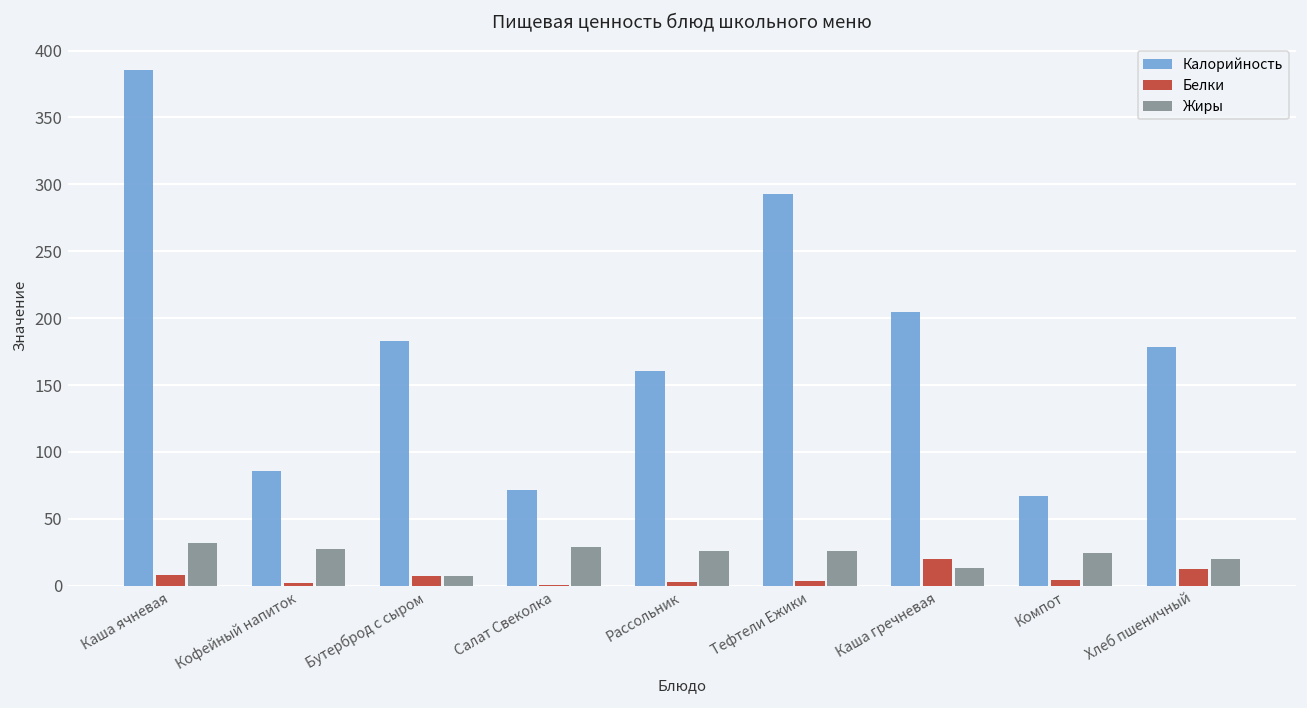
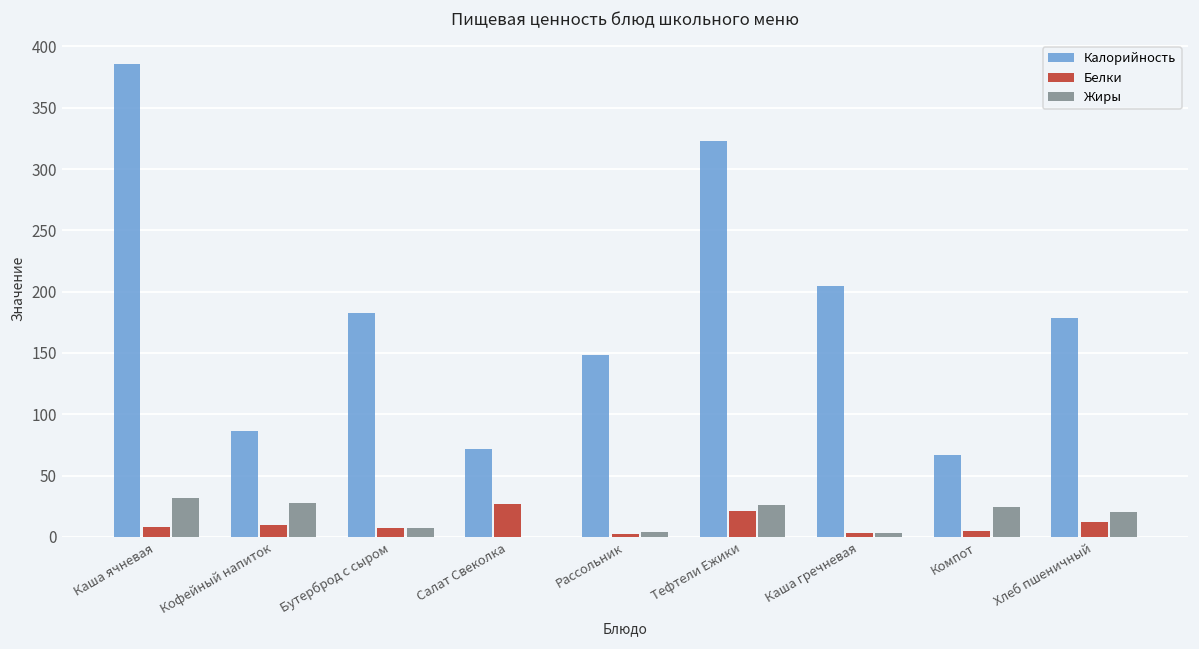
Белки, Кофейный напиток: 2 -> 10
Белки, Салат Свеколка: 1 -> 27
Жиры, Салат Свеколка: 29 -> 0
Калорийность, Рассольник: 160 -> 148
Жиры, Рассольник: 26 -> 4
Калорийность, Тефтели Ежики: 293 -> 323
Белки, Тефтели Ежики: 3 -> 21
Белки, Каша гречневая: 20 -> 3
Жиры, Каша гречневая: 13 -> 3
